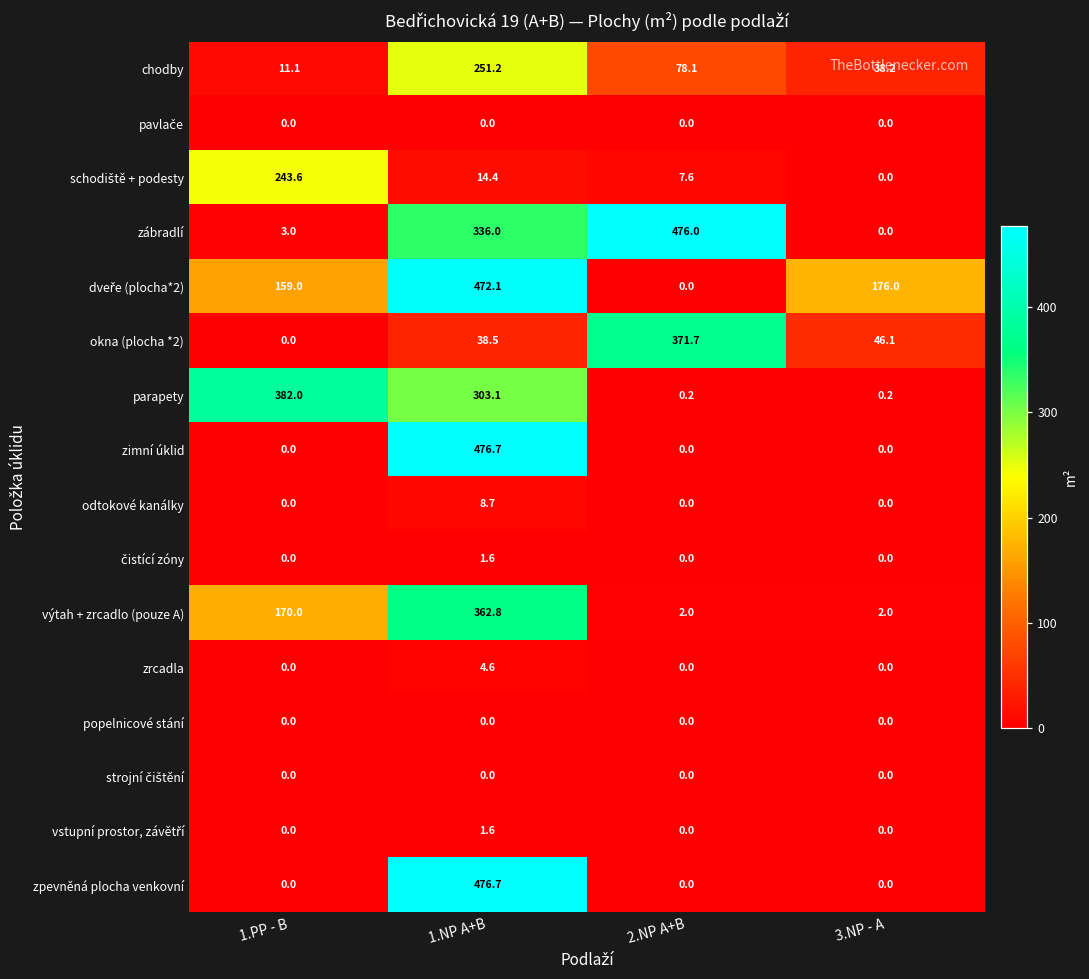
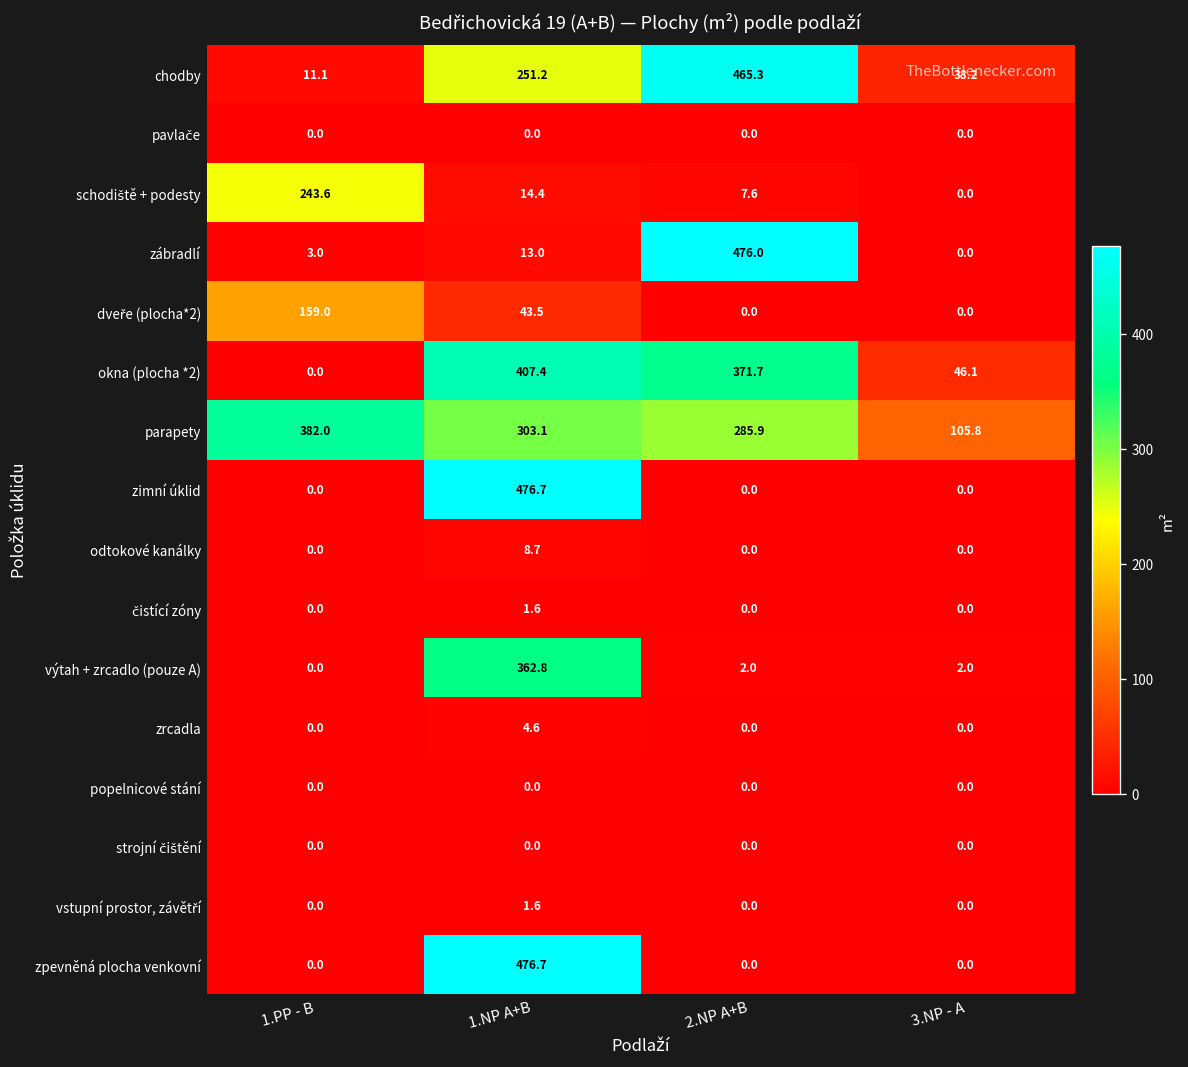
chodby, 2.NP A+B: 78.1 -> 465.3
zábradlí, 1.NP A+B: 336.0 -> 13.0
dveře (plocha*2), 1.NP A+B: 472.1 -> 43.5
dveře (plocha*2), 3.NP - A: 176.0 -> 0.0
okna (plocha *2), 1.NP A+B: 38.5 -> 407.4
parapety, 2.NP A+B: 0.2 -> 285.9
parapety, 3.NP - A: 0.2 -> 105.8
výtah + zrcadlo (pouze A), 1.PP - B: 170.0 -> 0.0
